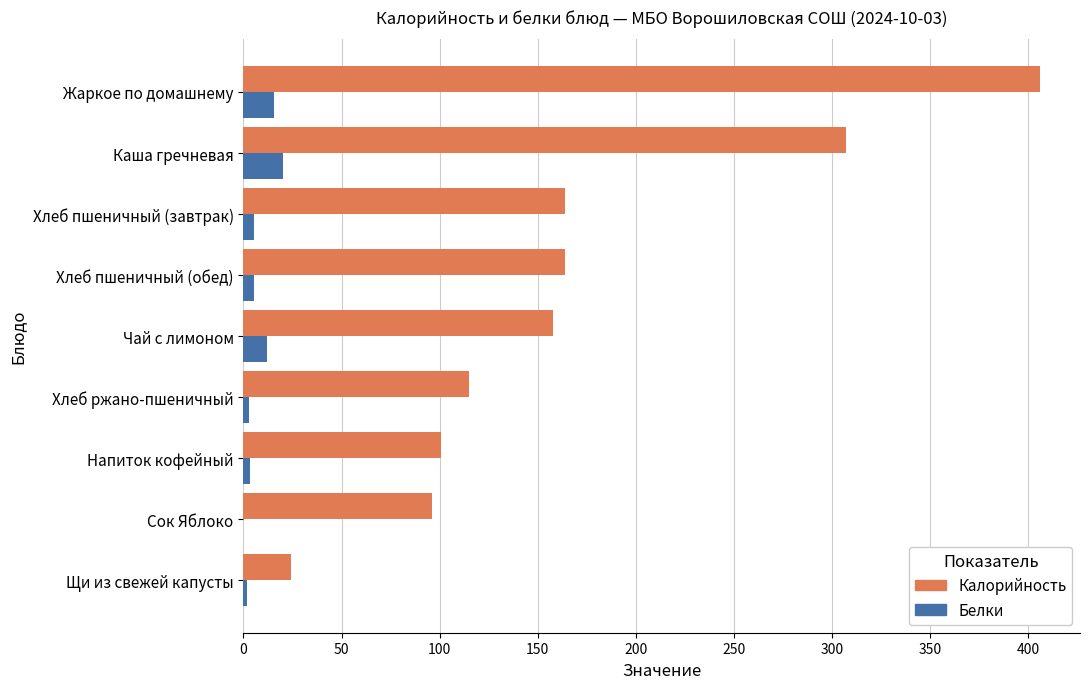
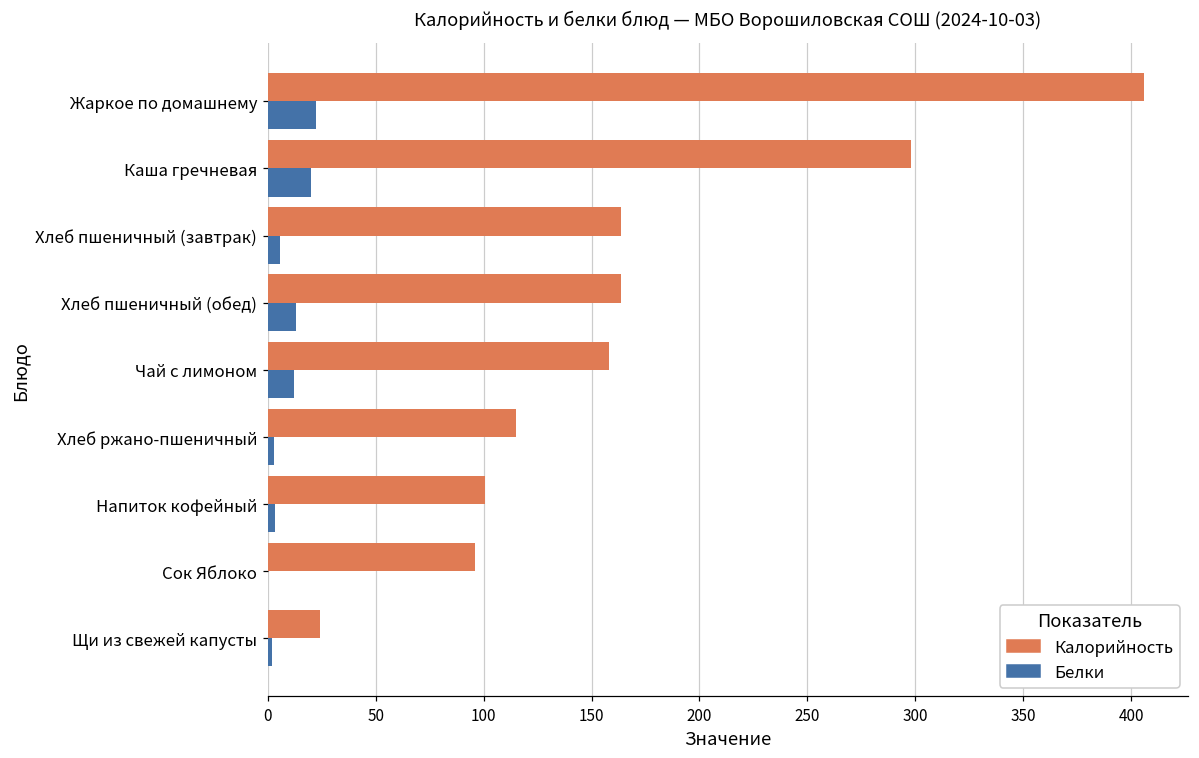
Белки, Жаркое по домашнему: 15 -> 23
Калорийность, Каша гречневая: 307 -> 298
Белки, Хлеб пшеничный (обед): 6 -> 13
